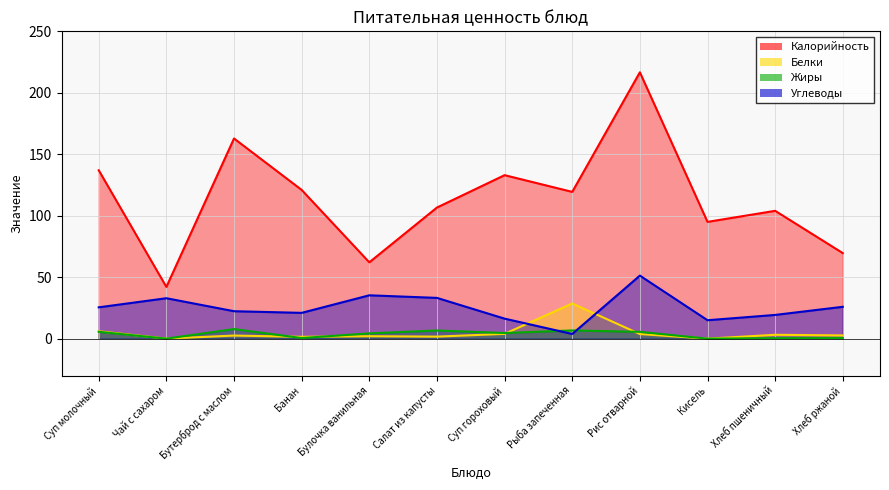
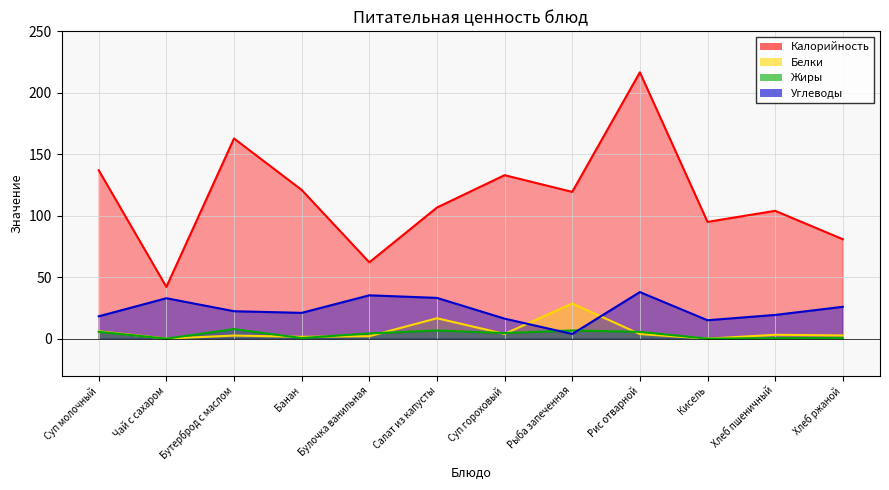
Углеводы, Суп молочный: 26 -> 18
Белки, Салат из капусты: 2 -> 17
Углеводы, Рис отварной: 51 -> 38
Калорийность, Хлеб ржаной: 70 -> 81
